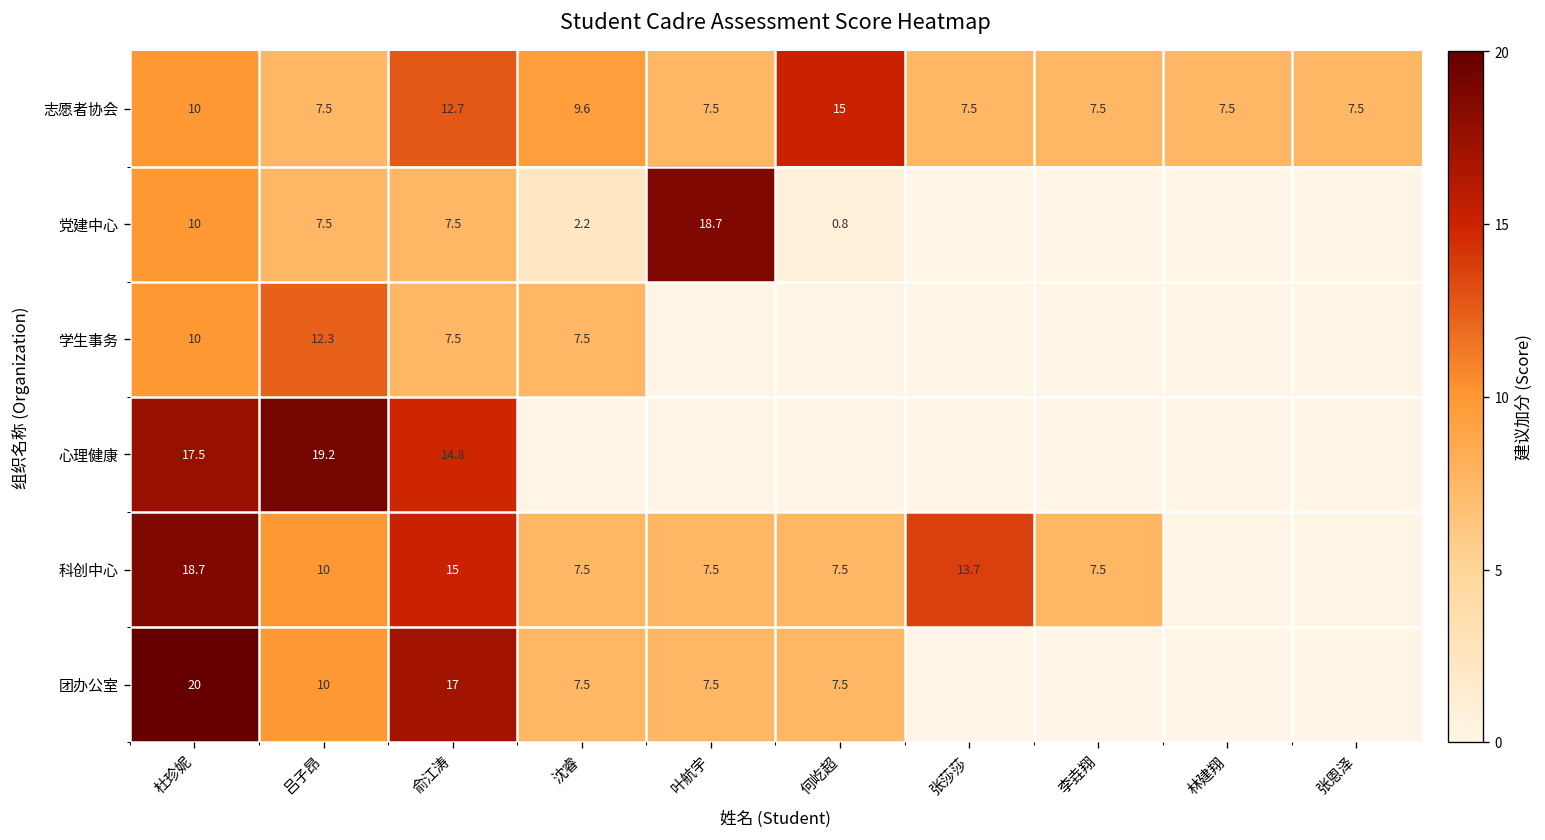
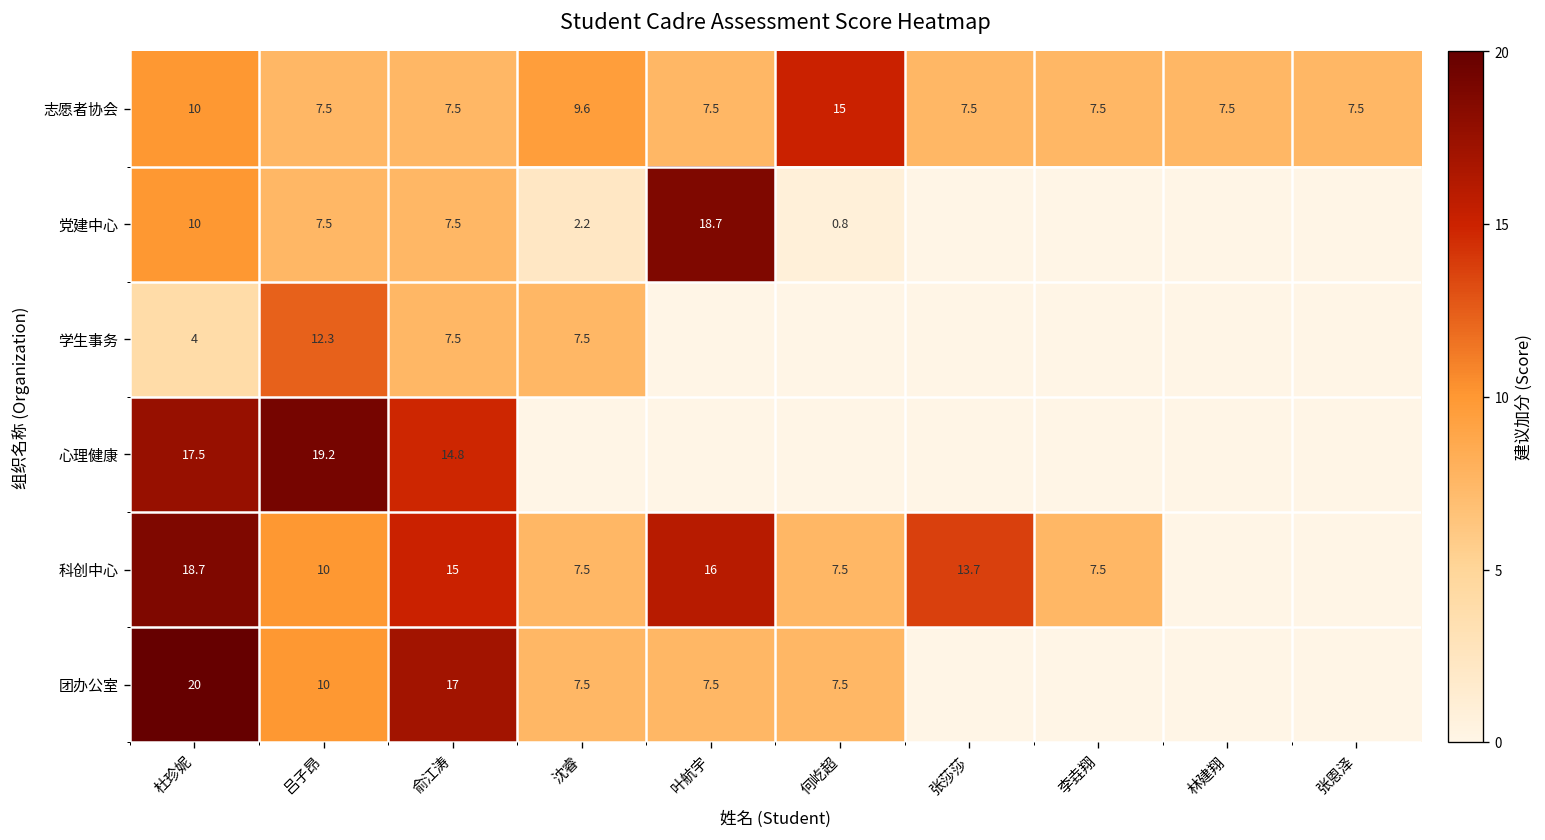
志愿者协会, 俞江涛: 12.7 -> 7.5
学生事务, 杜珍妮: 10 -> 4
科创中心, 叶航宇: 7.5 -> 16
